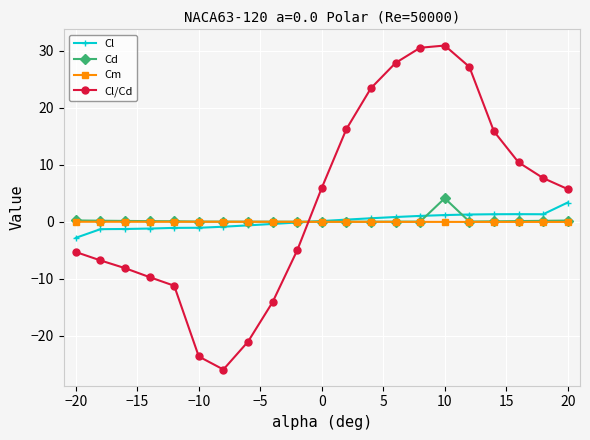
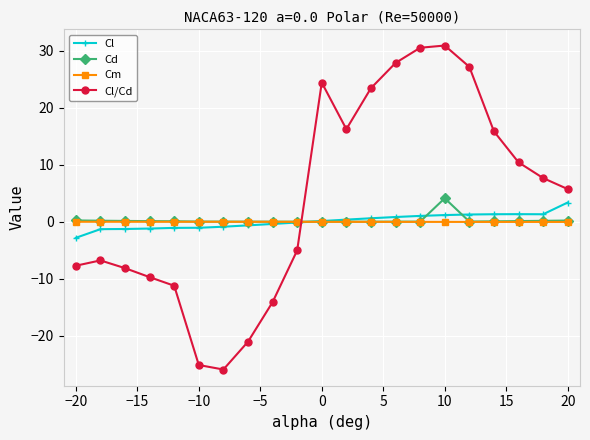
Cl/Cd, −20: -5 -> -8
Cl/Cd, −10: -24 -> -25
Cl/Cd, 0: 6 -> 24
